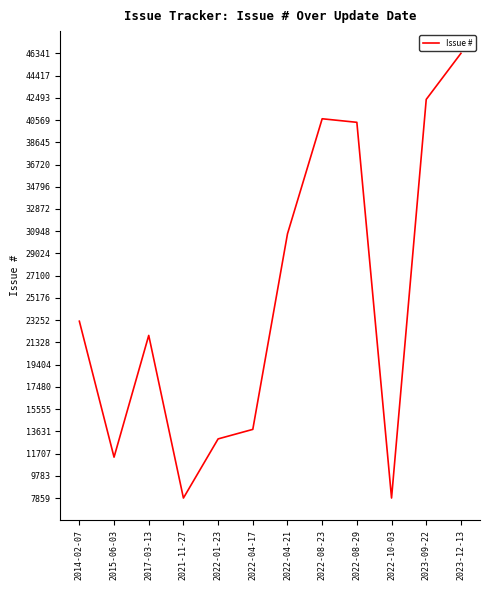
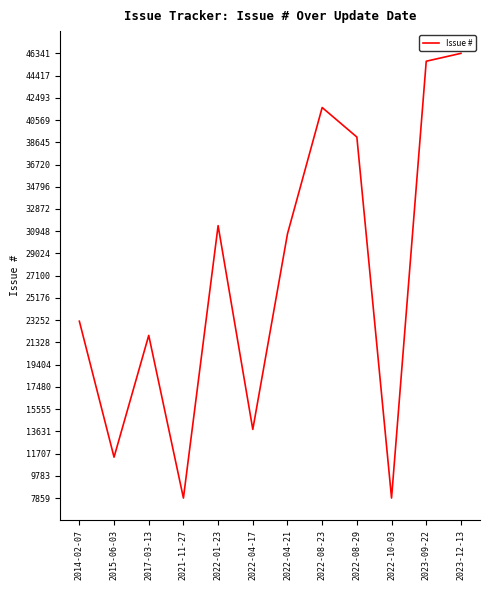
2022-01-23: 13000 -> 31400
2022-08-23: 40700 -> 41700
2022-08-29: 40400 -> 39100
2023-09-22: 42400 -> 45700
